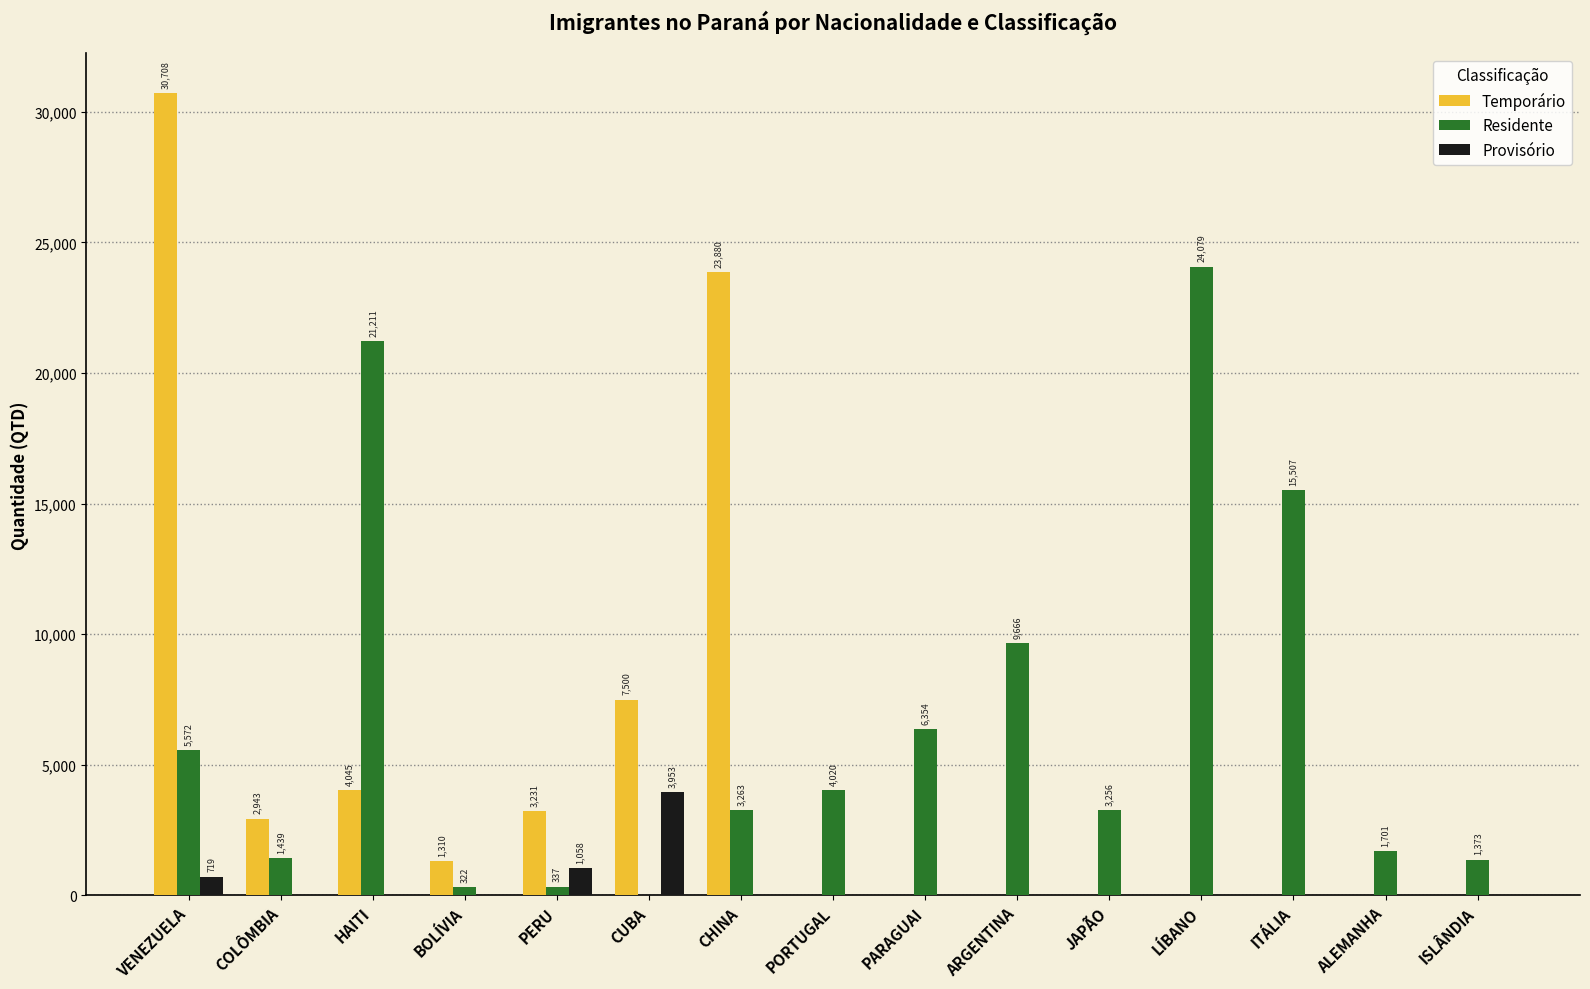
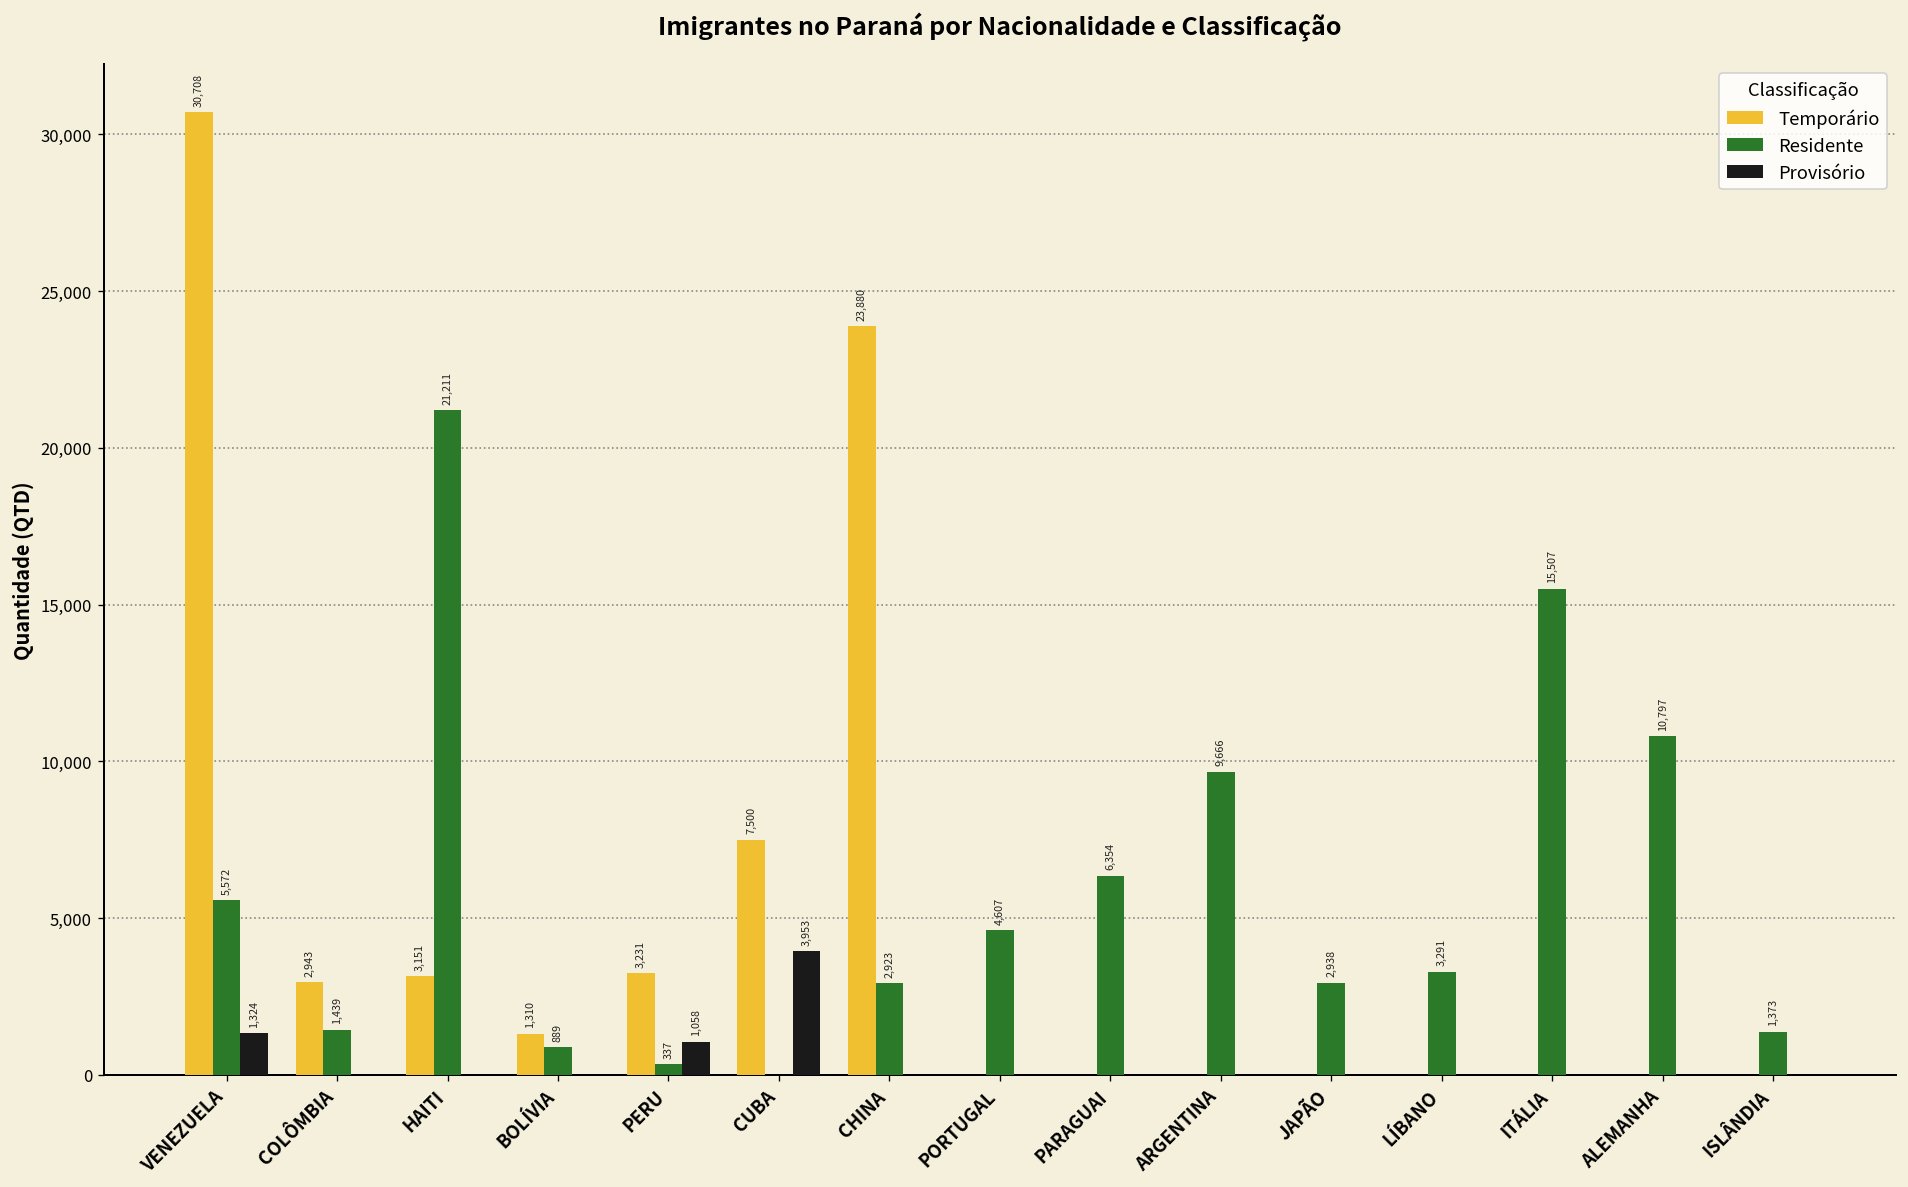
Provisório, VENEZUELA: 719 -> 1,324
Temporário, HAITI: 4,045 -> 3,151
Residente, BOLÍVIA: 322 -> 889
Residente, CHINA: 3,263 -> 2,923
Residente, PORTUGAL: 4,020 -> 4,607
Residente, JAPÃO: 3,256 -> 2,938
Residente, LÍBANO: 24,079 -> 3,291
Residente, ALEMANHA: 1,701 -> 10,797
